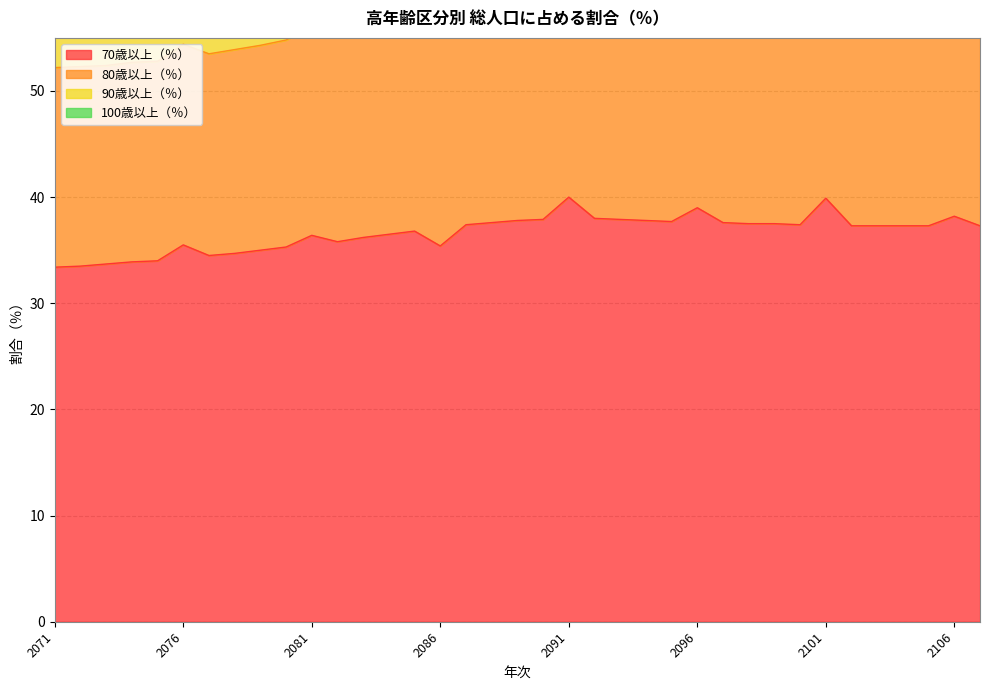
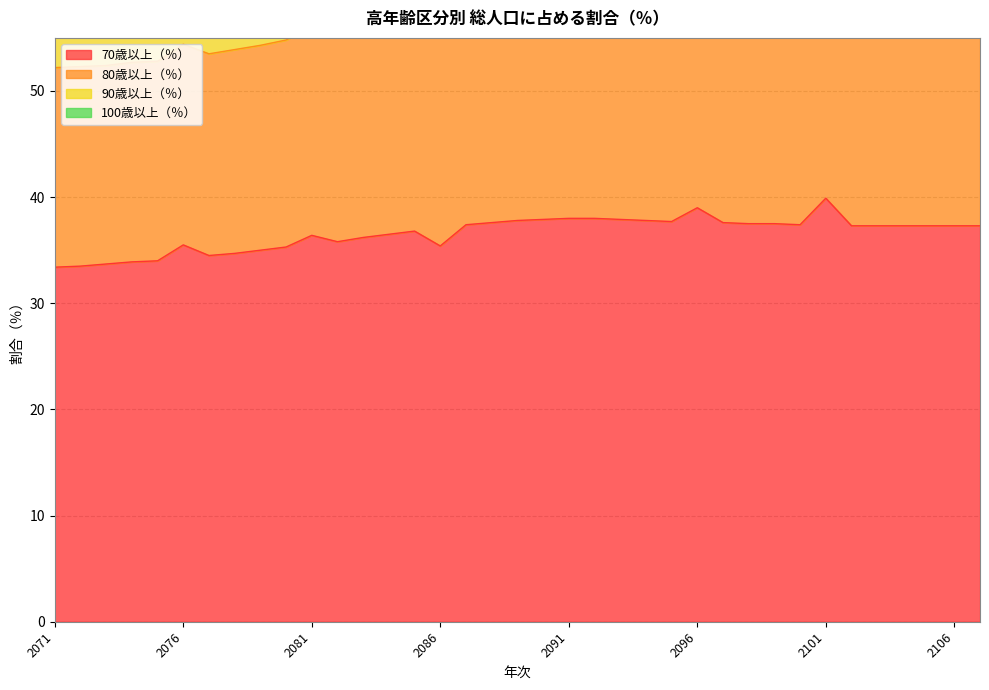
70歳以上（％）, 2091: 40 -> 38
70歳以上（％）, 2106: 38.2 -> 37.3
